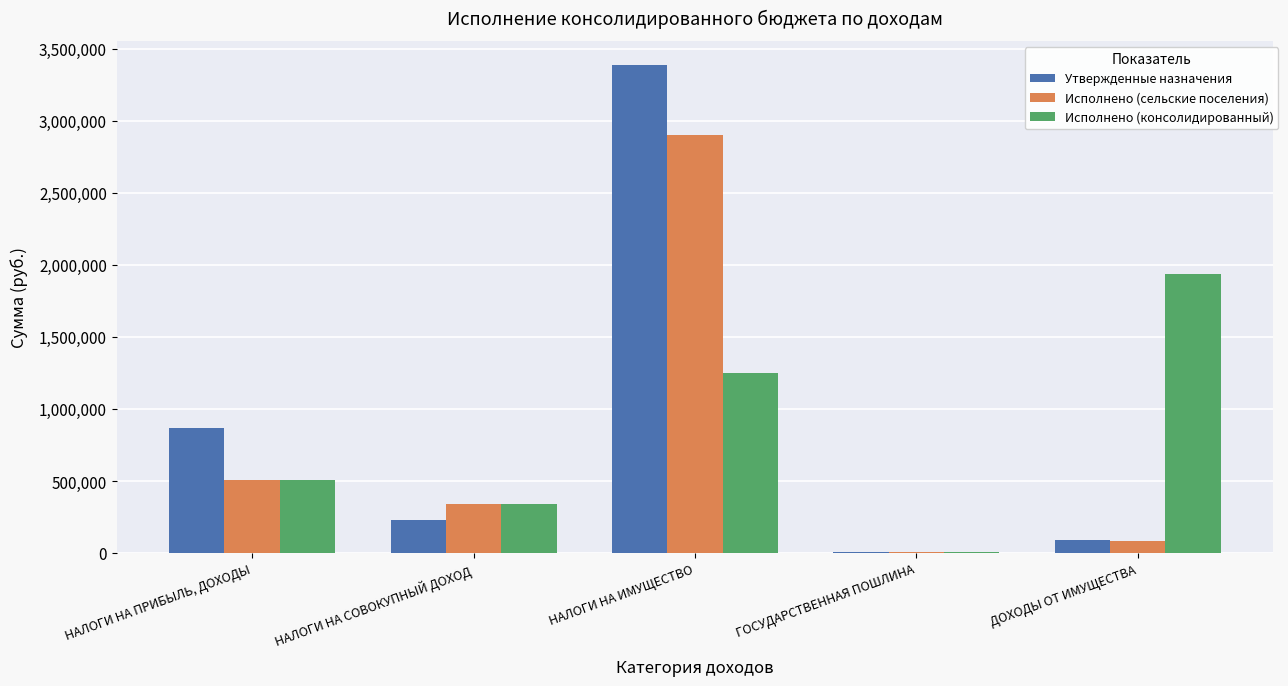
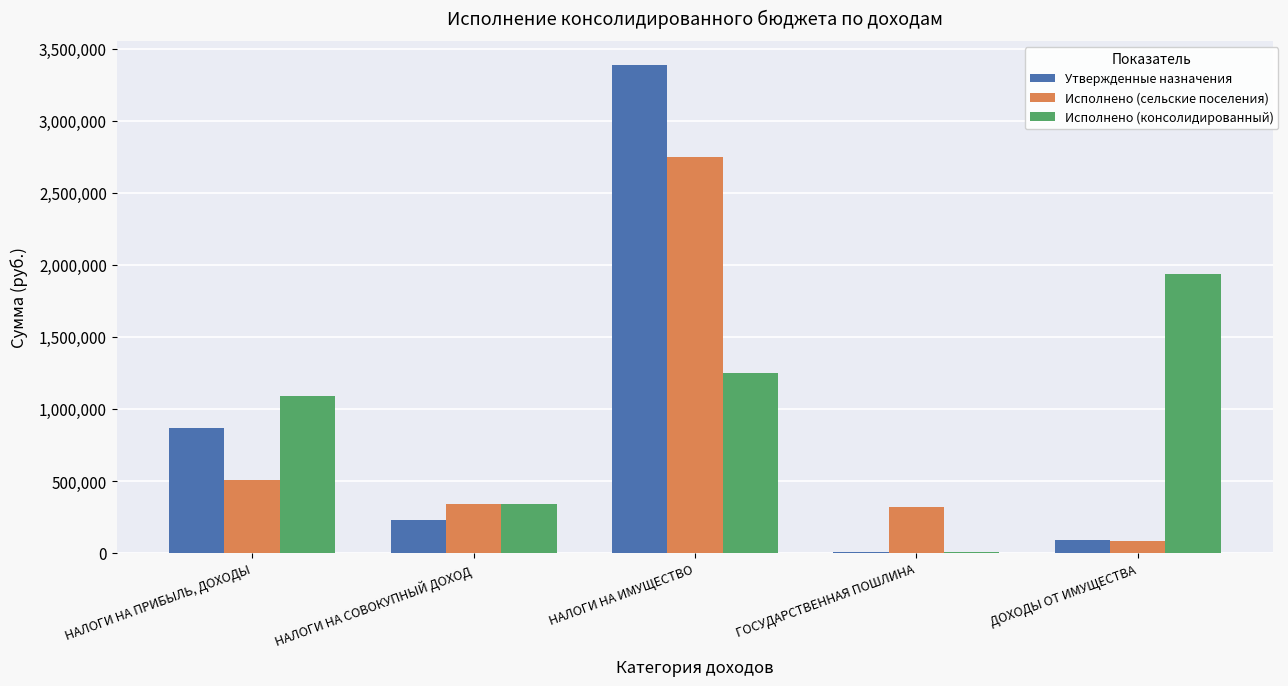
Исполнено (консолидированный), НАЛОГИ НА ПРИБЫЛЬ, ДОХОДЫ: 510,000 -> 1,090,000
Исполнено (сельские поселения), НАЛОГИ НА ИМУЩЕСТВО: 2,900,000 -> 2,750,000
Исполнено (сельские поселения), ГОСУДАРСТВЕННАЯ ПОШЛИНА: 0 -> 320,000
